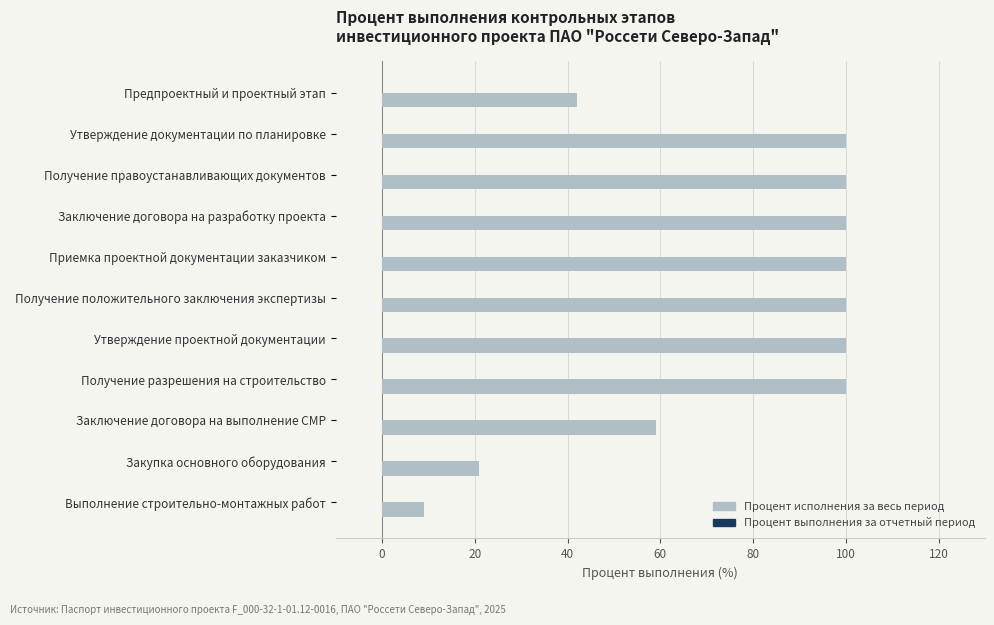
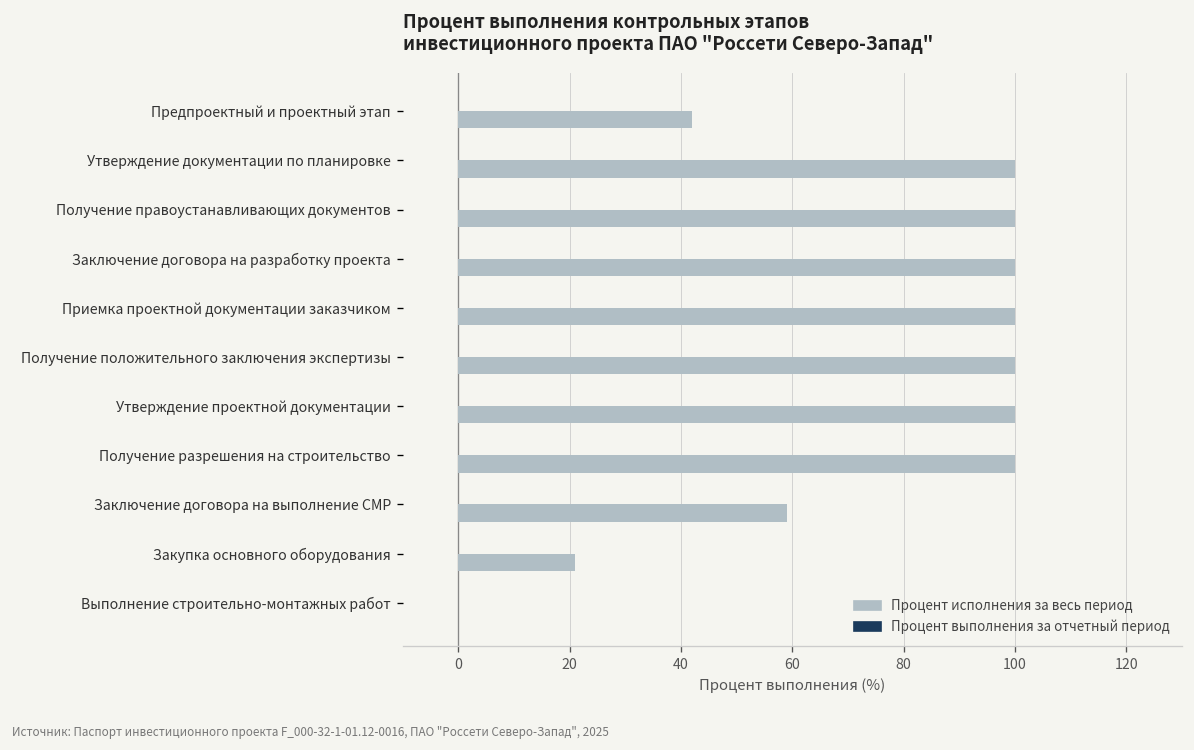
Процент исполнения за весь период, Выполнение строительно-монтажных работ: 9 -> 0
